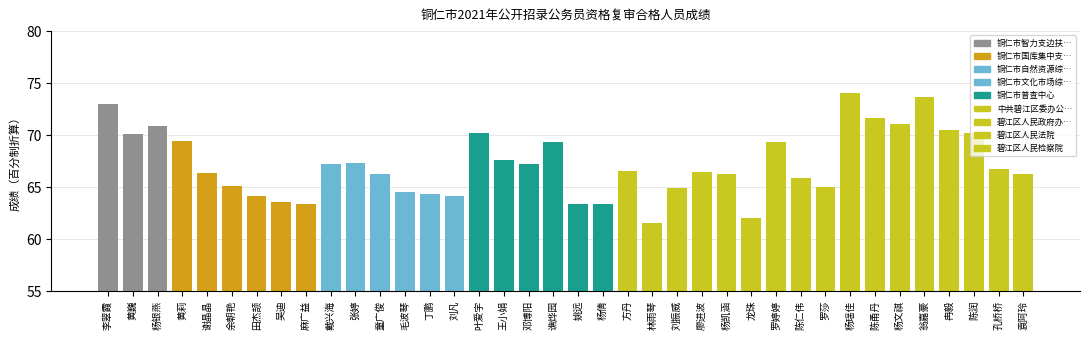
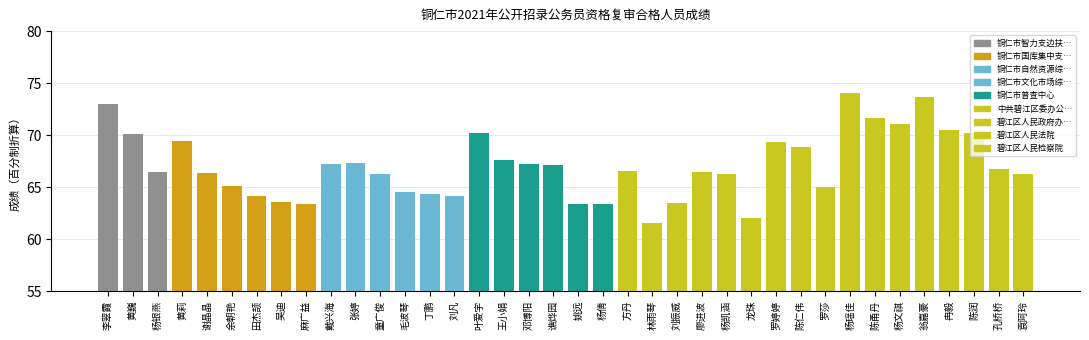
杨银燕: 70.9 -> 66.5
谯烨园: 69.3 -> 67.2
刘振威: 64.9 -> 63.5
陈仁伟: 65.9 -> 68.9
